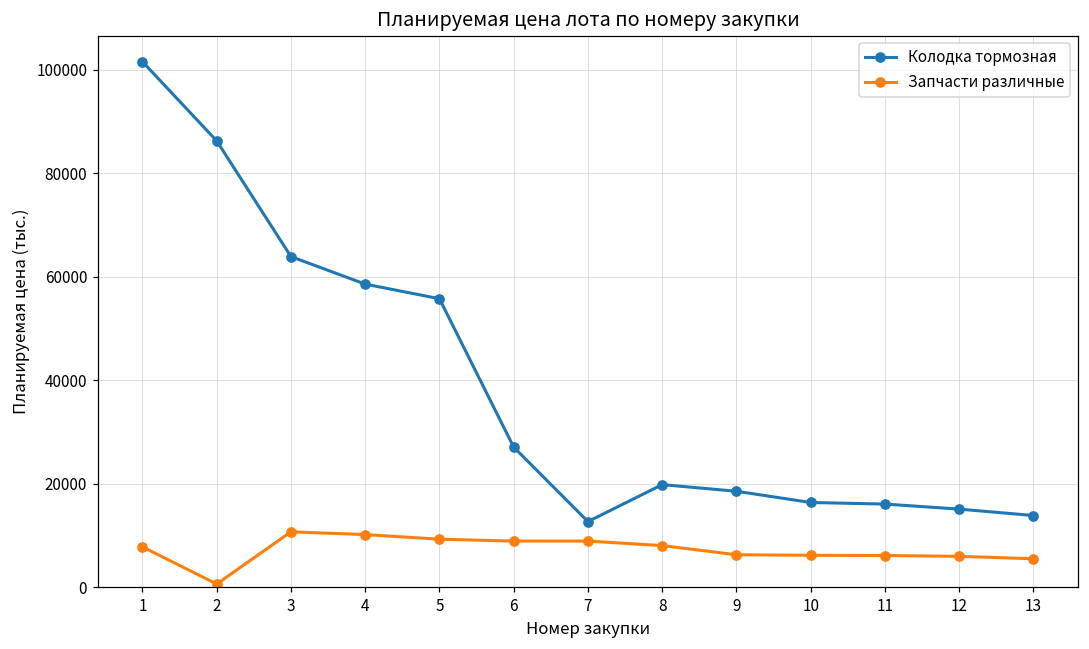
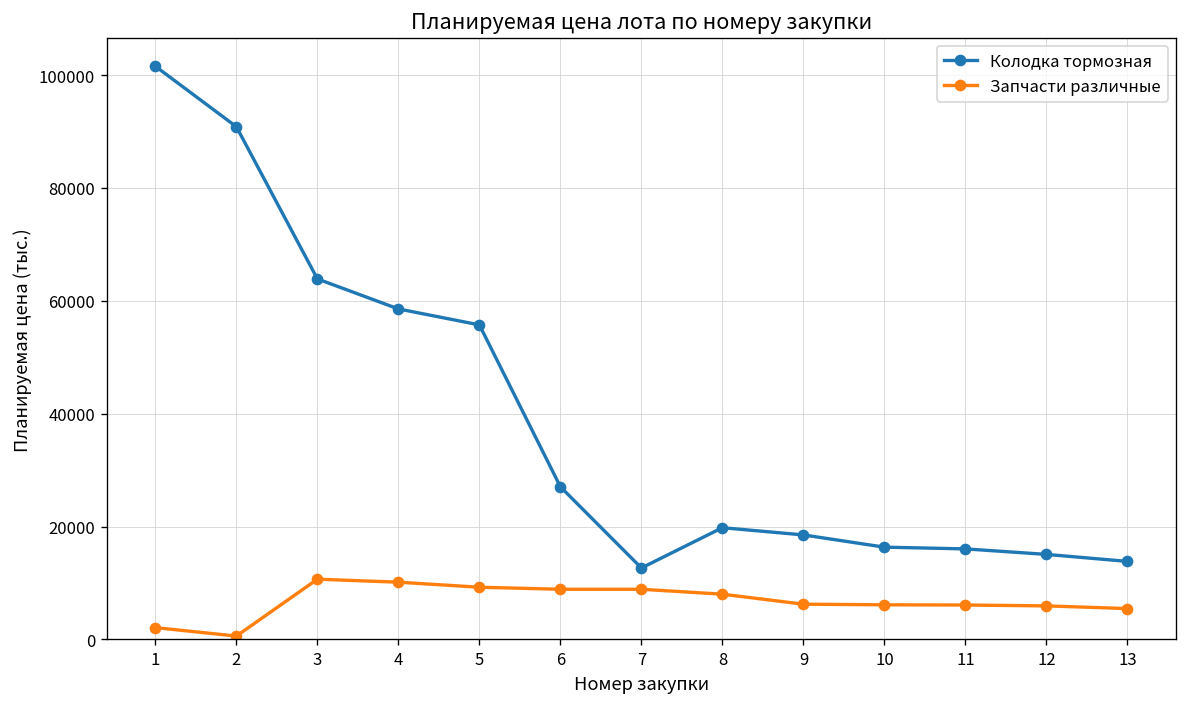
Запчасти различные, 1: 8000 -> 2000
Колодка тормозная, 2: 86000 -> 91000
